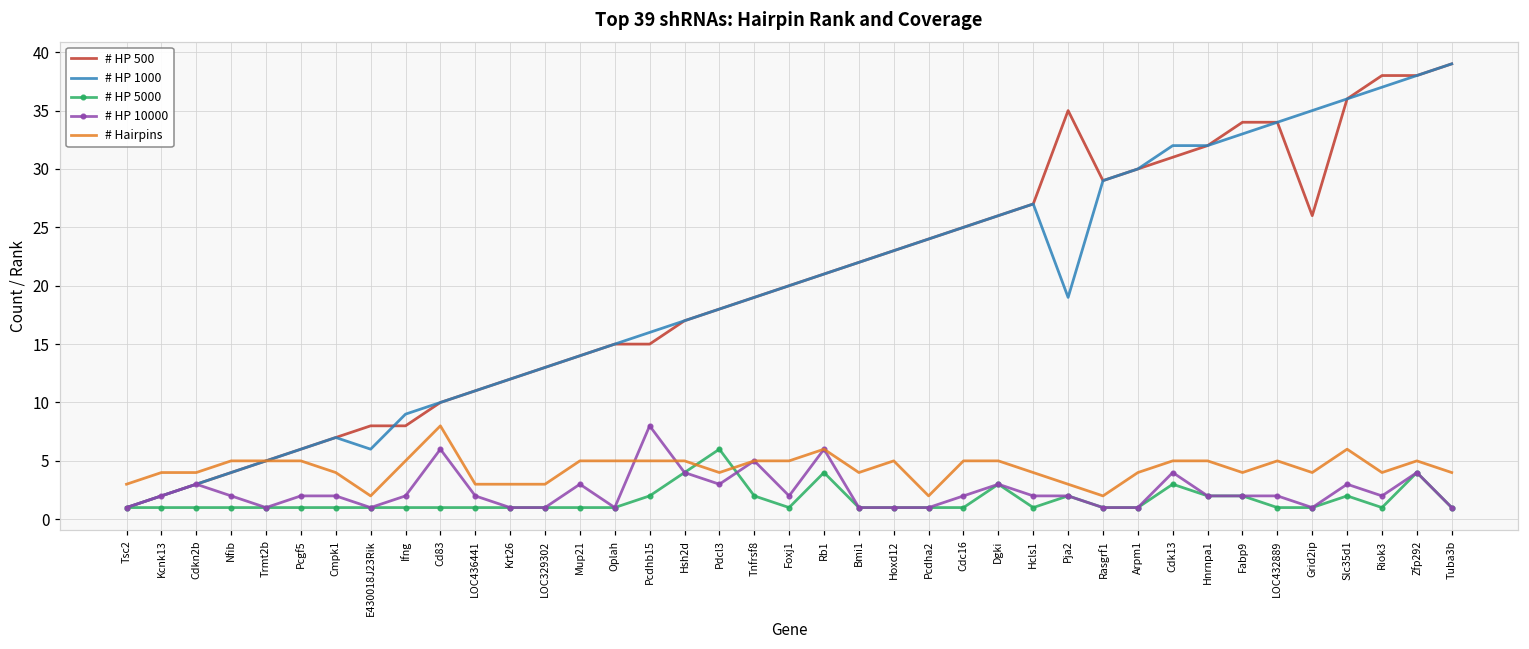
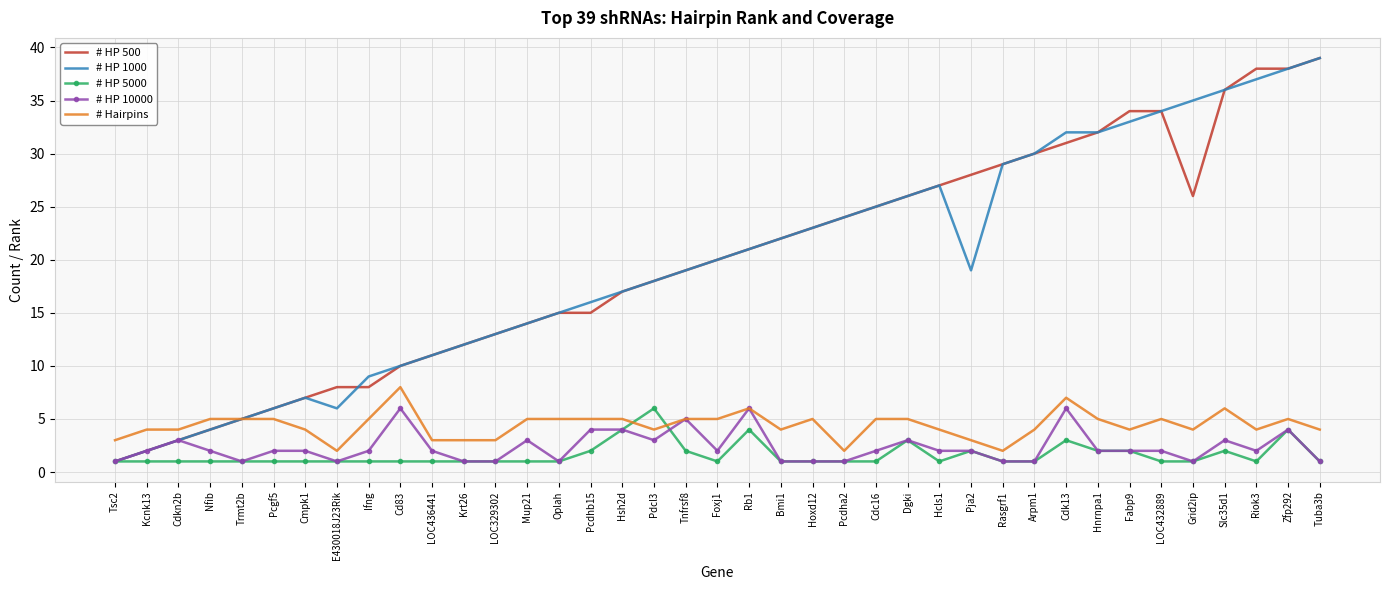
# HP 10000, Pcdhb15: 8 -> 4
# HP 500, Pja2: 35 -> 28
# HP 10000, Cdk13: 4 -> 6
# Hairpins, Cdk13: 5 -> 7
